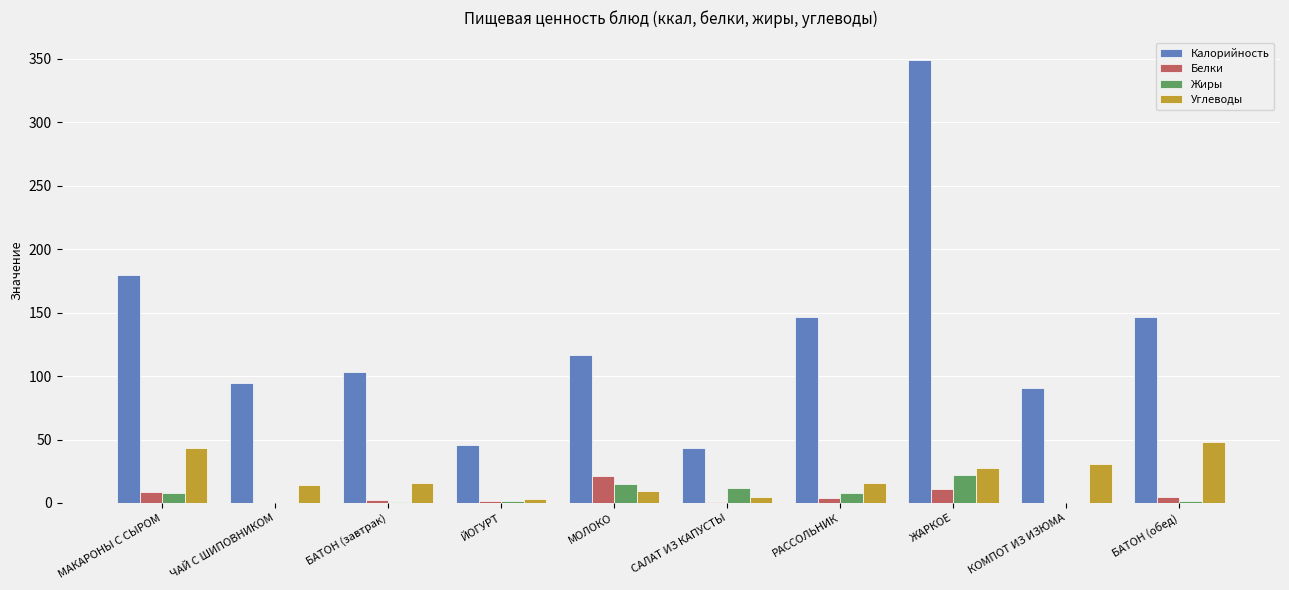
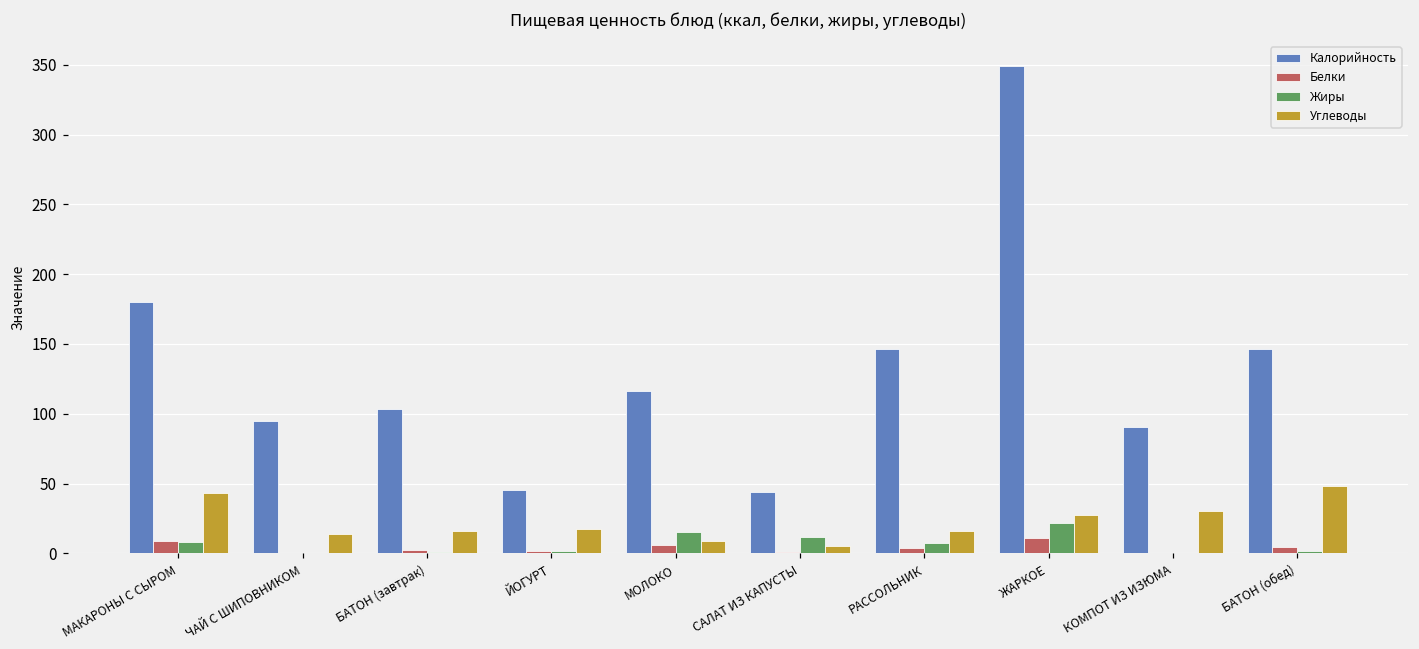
Углеводы, ЙОГУРТ: 3 -> 18
Белки, МОЛОКО: 21 -> 6
